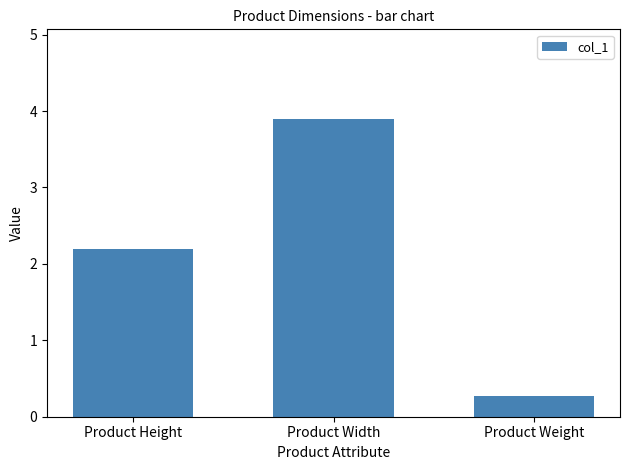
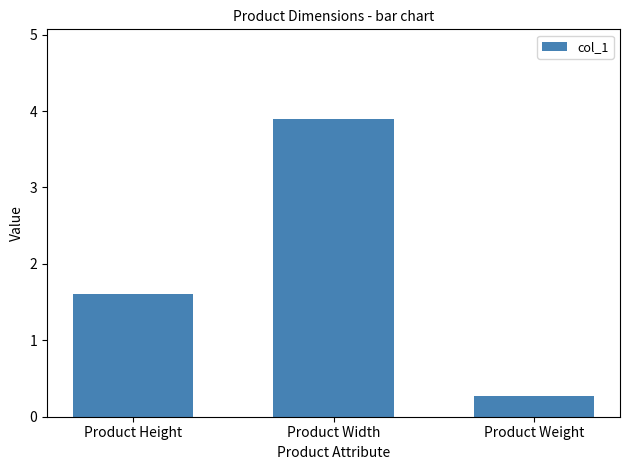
Product Height: 2.2 -> 1.6
